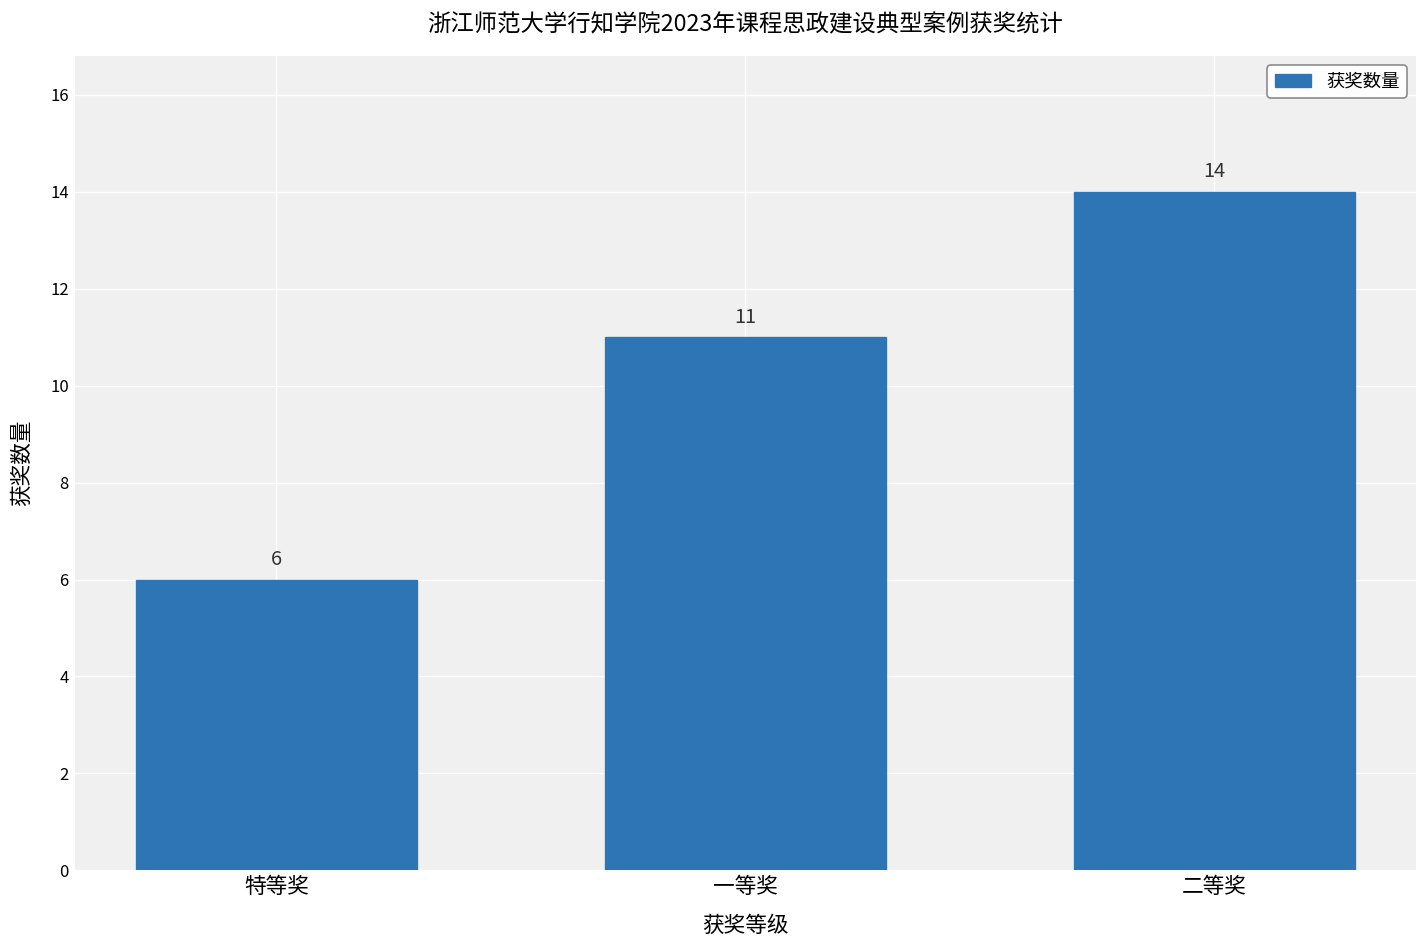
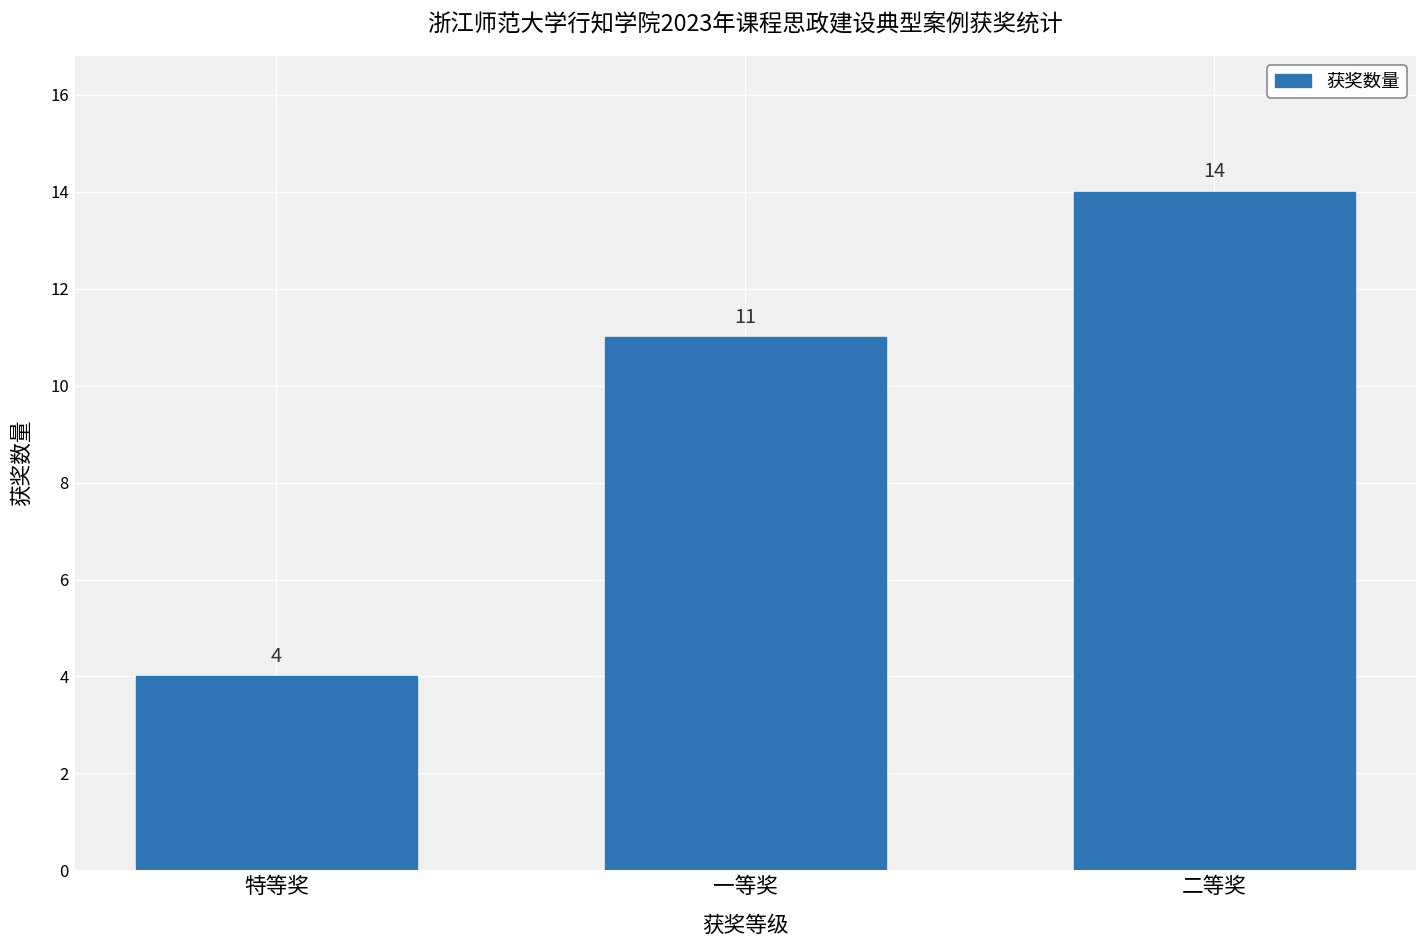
特等奖: 6 -> 4
